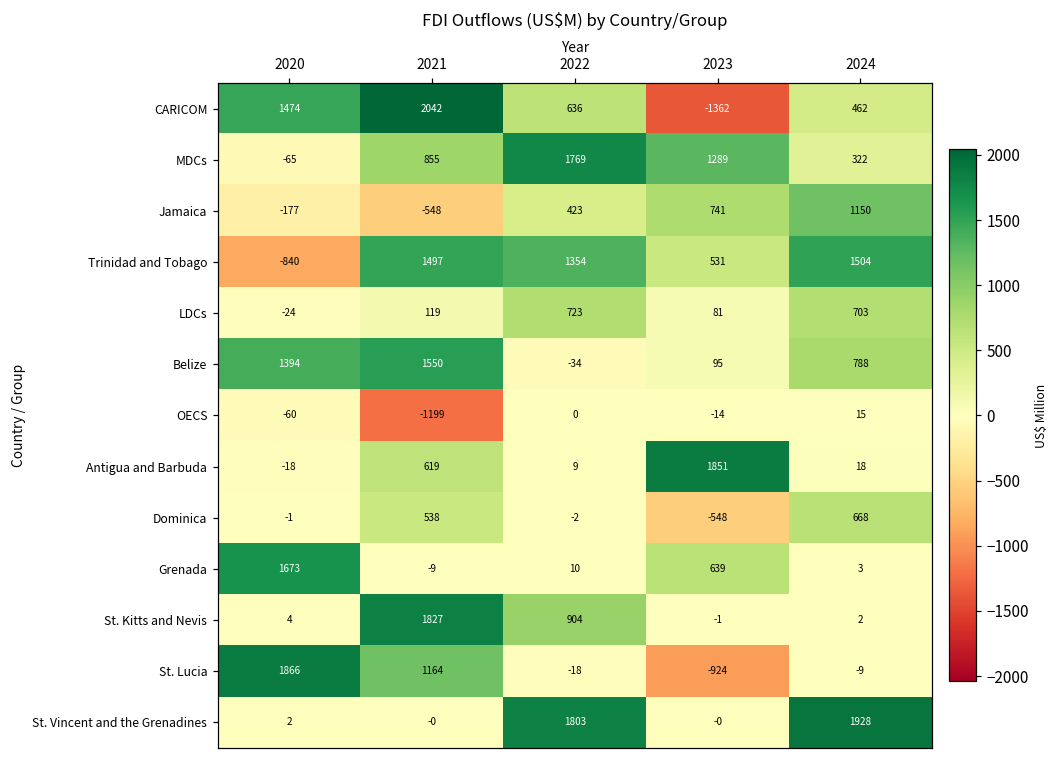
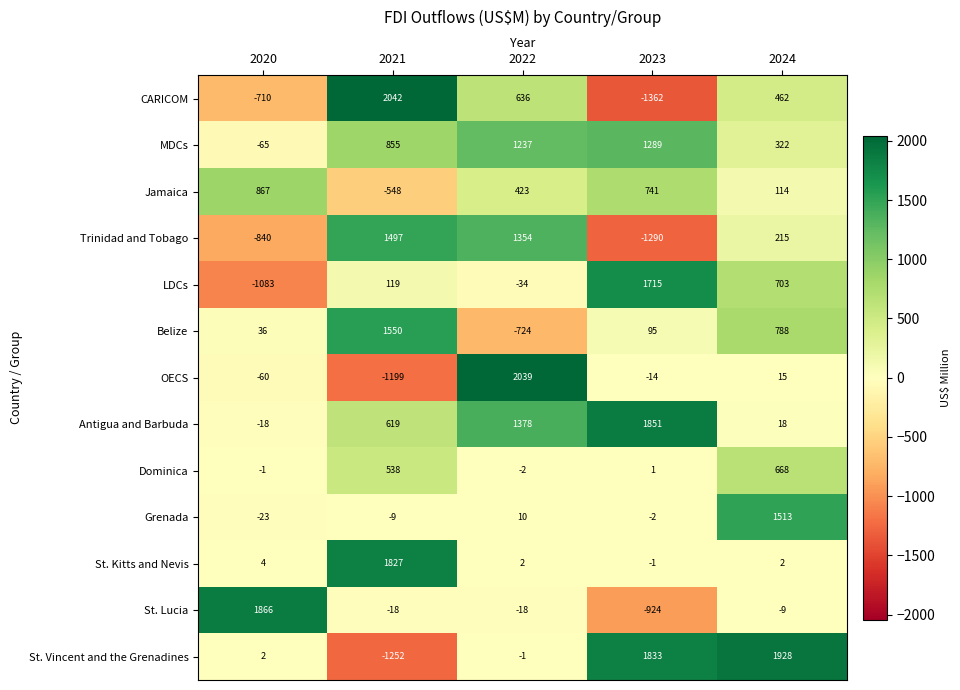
CARICOM, 2020: 1474 -> -710
MDCs, 2022: 1769 -> 1237
Jamaica, 2020: -177 -> 867
Jamaica, 2024: 1150 -> 114
Trinidad and Tobago, 2023: 531 -> -1290
Trinidad and Tobago, 2024: 1504 -> 215
LDCs, 2020: -24 -> -1083
LDCs, 2022: 723 -> -34
LDCs, 2023: 81 -> 1715
Belize, 2020: 1394 -> 36
Belize, 2022: -34 -> -724
OECS, 2022: 0 -> 2039
Antigua and Barbuda, 2022: 9 -> 1378
Dominica, 2023: -548 -> 1
Grenada, 2020: 1673 -> -23
Grenada, 2023: 639 -> -2
Grenada, 2024: 3 -> 1513
St. Kitts and Nevis, 2022: 904 -> 2
St. Lucia, 2021: 1164 -> -18
St. Vincent and the Grenadines, 2021: -0 -> -1252
St. Vincent and the Grenadines, 2022: 1803 -> -1
St. Vincent and the Grenadines, 2023: -0 -> 1833
